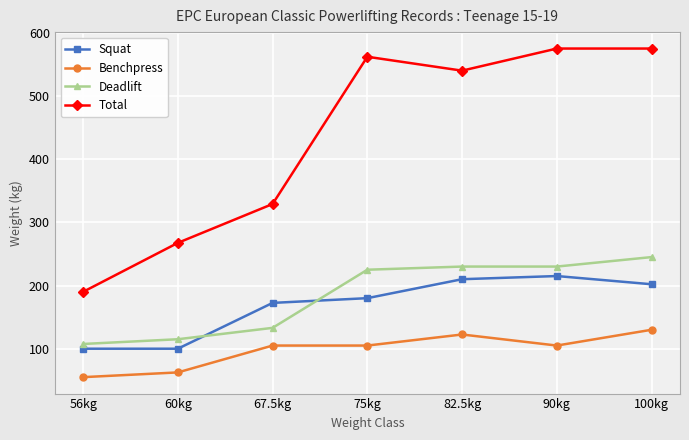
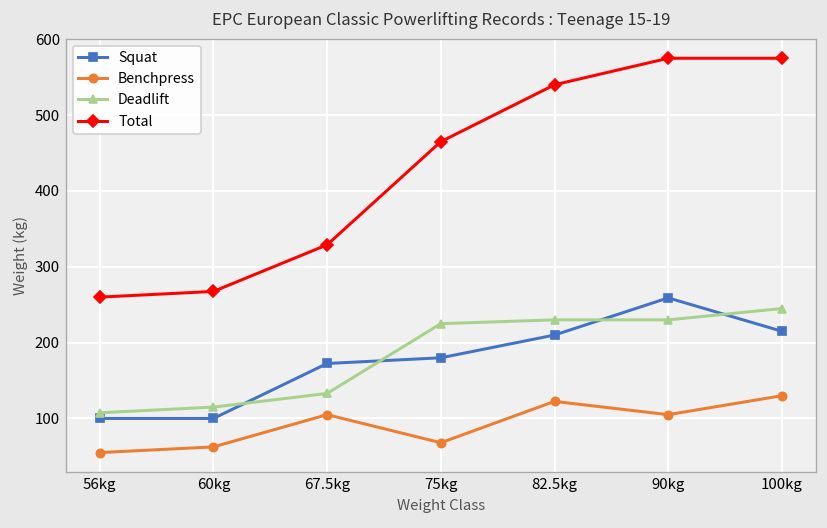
Total, 56kg: 190 -> 260
Benchpress, 75kg: 110 -> 70
Total, 75kg: 560 -> 470
Squat, 90kg: 220 -> 260
Squat, 100kg: 200 -> 220
